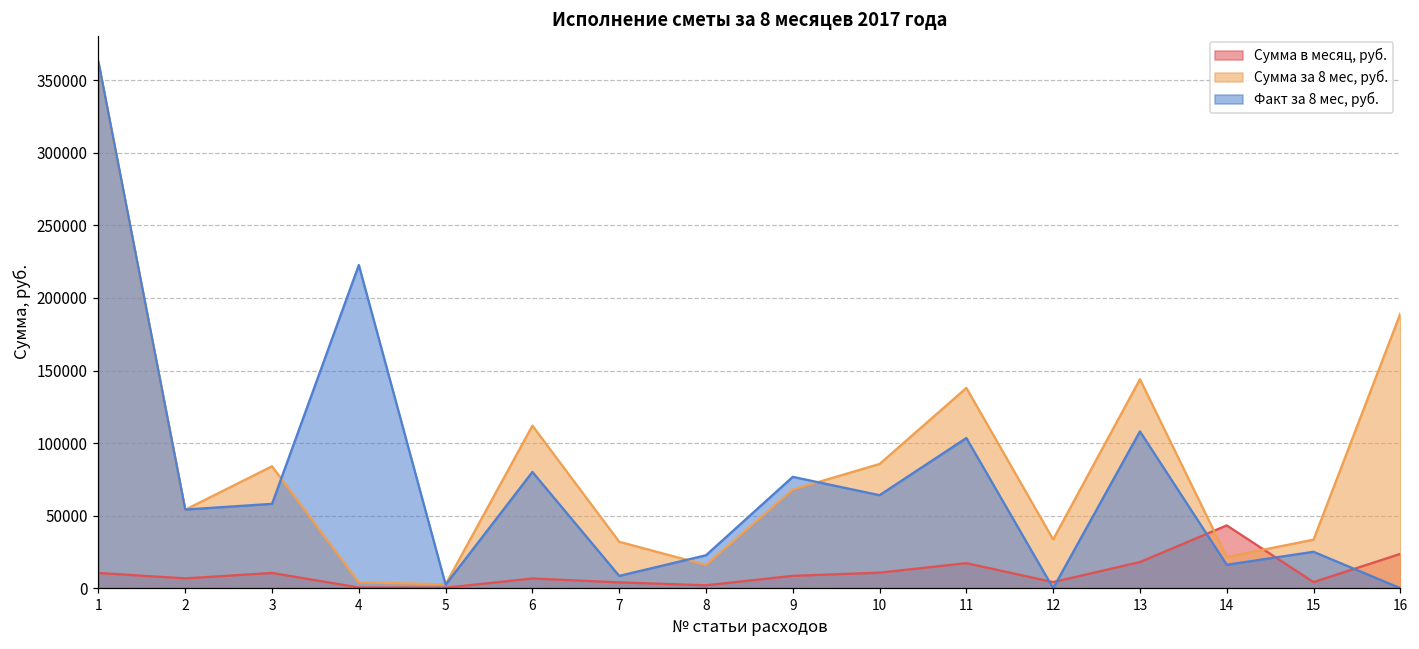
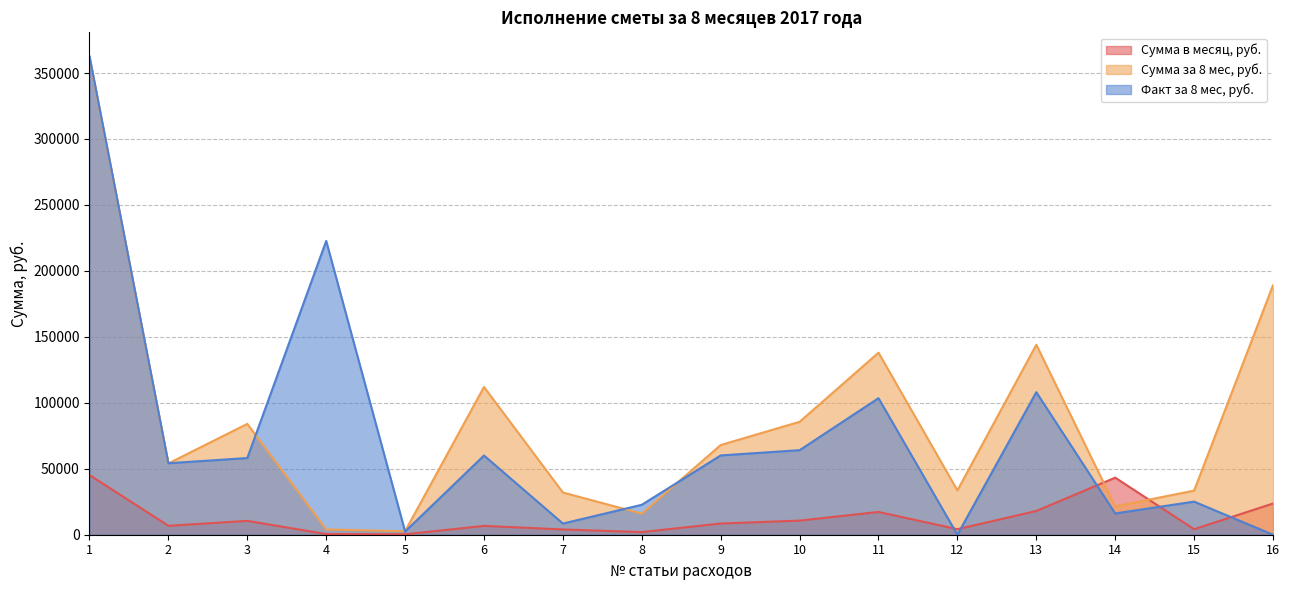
Сумма в месяц, руб., 1: 11000 -> 45000
Факт за 8 мес, руб., 6: 80000 -> 60000
Факт за 8 мес, руб., 9: 77000 -> 60000
